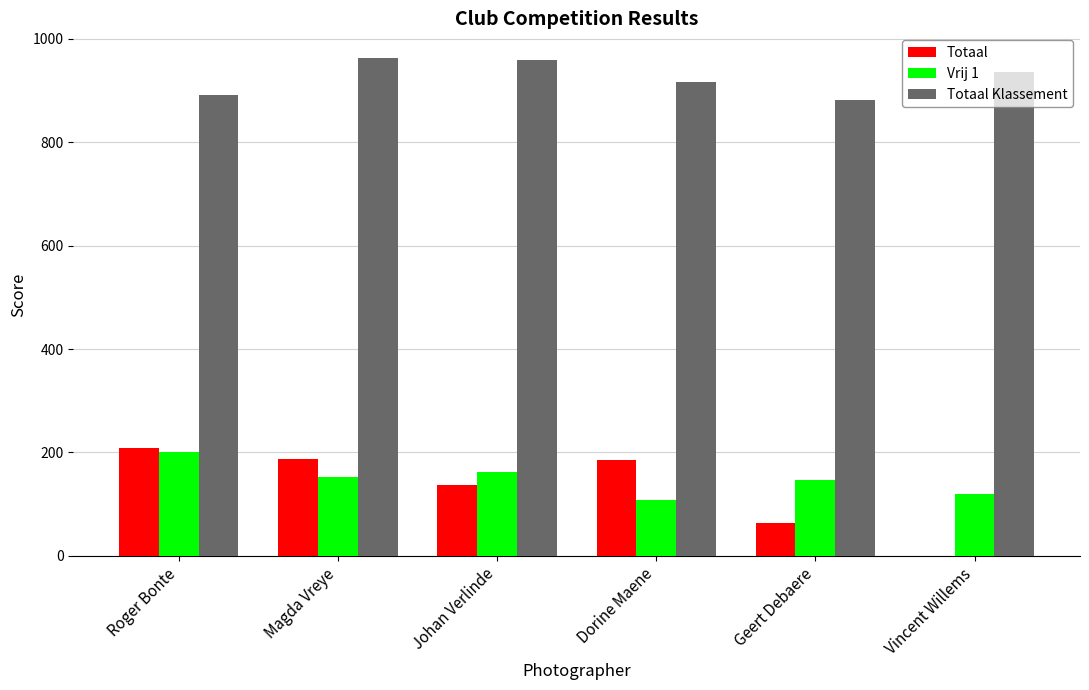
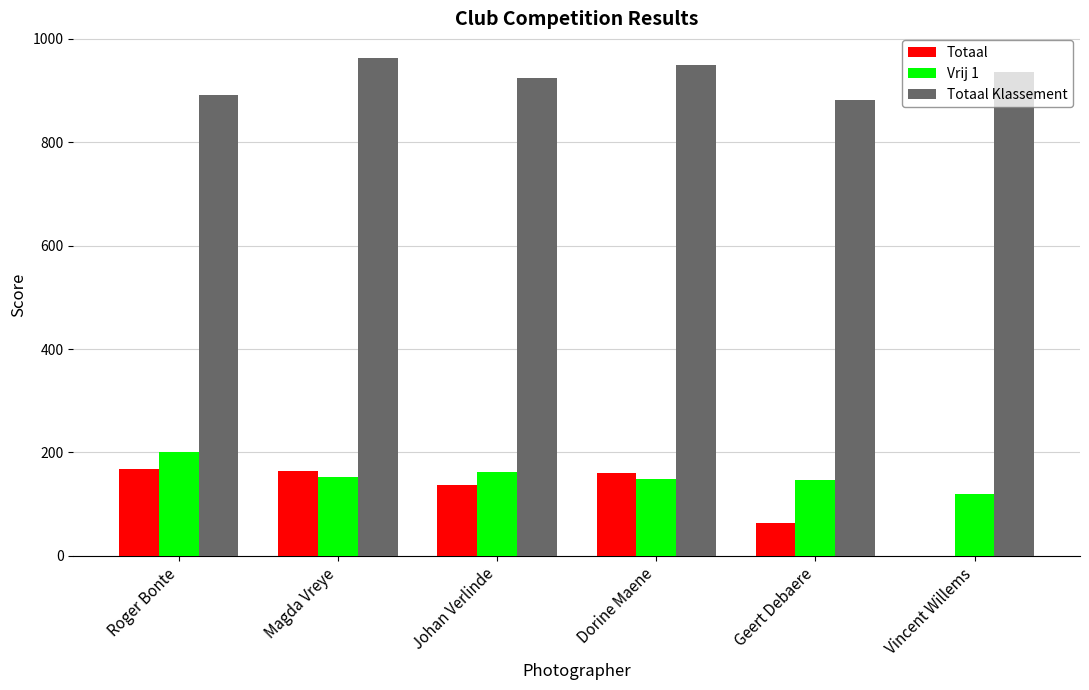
Totaal, Roger Bonte: 210 -> 170
Totaal, Magda Vreye: 190 -> 160
Totaal Klassement, Johan Verlinde: 960 -> 920
Totaal, Dorine Maene: 190 -> 160
Vrij 1, Dorine Maene: 110 -> 150
Totaal Klassement, Dorine Maene: 920 -> 950
